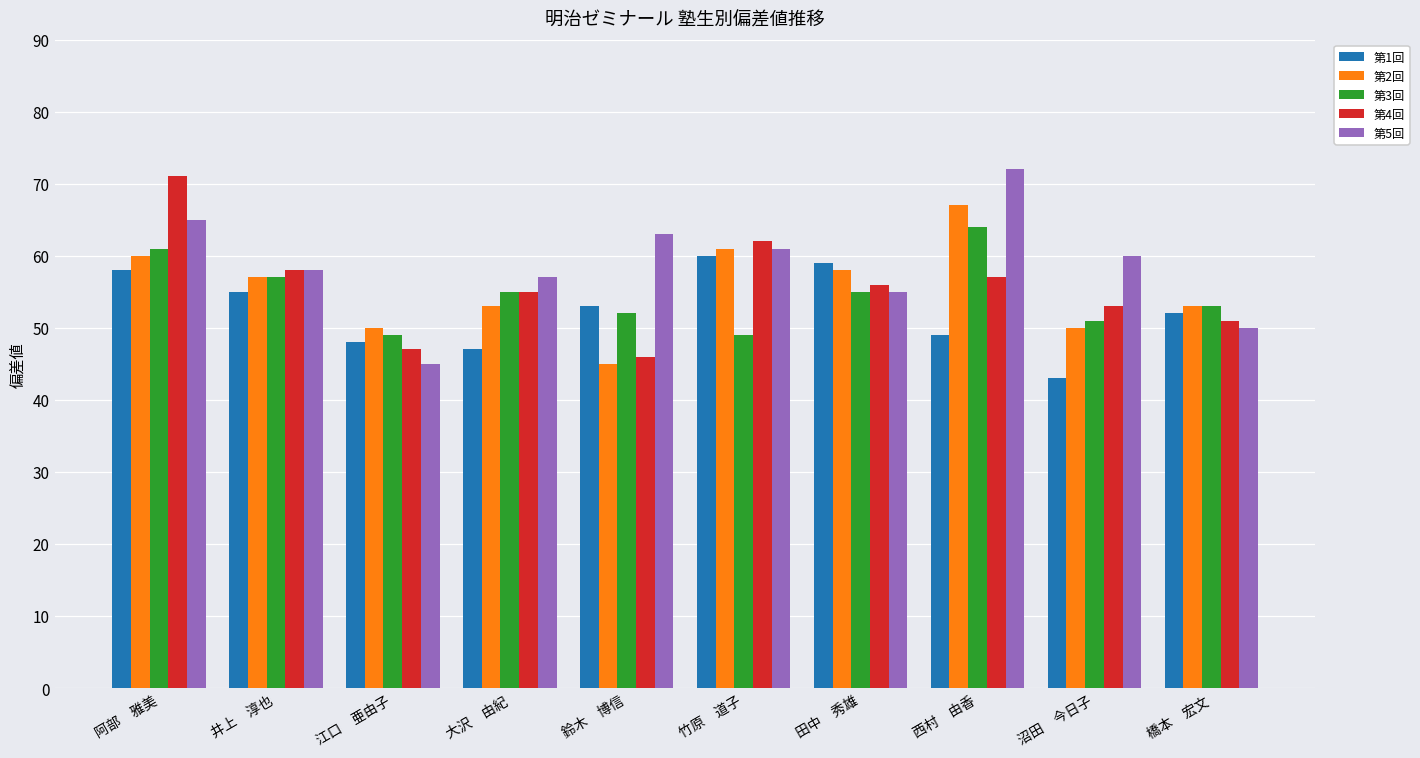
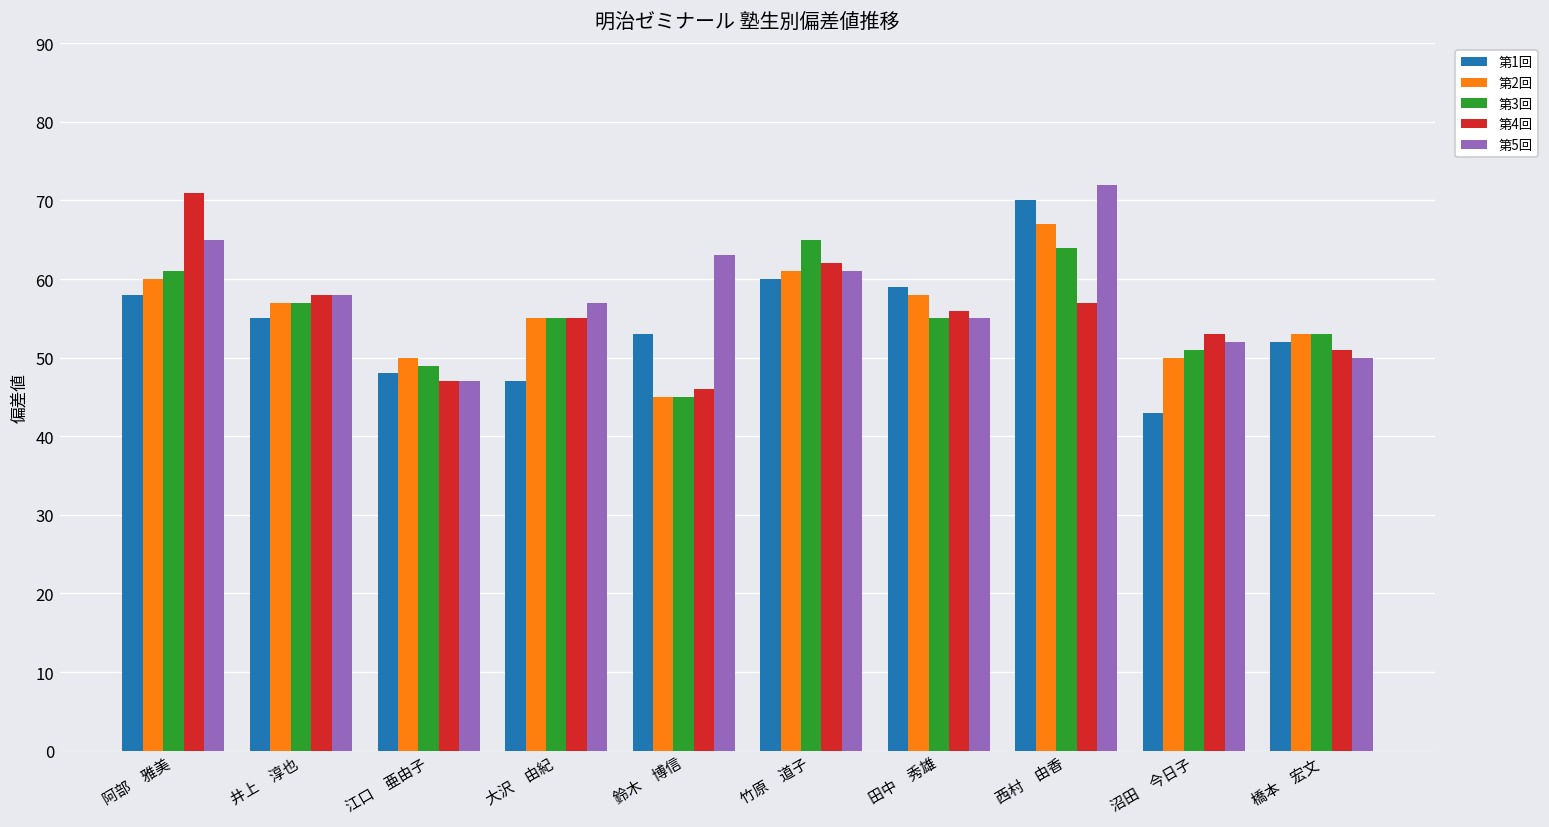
第5回, 江口 亜由子: 45 -> 47
第2回, 大沢 由紀: 53 -> 55
第3回, 鈴木 博信: 52 -> 45
第3回, 竹原 道子: 49 -> 65
第1回, 西村 由香: 49 -> 70
第5回, 沼田 今日子: 60 -> 52
